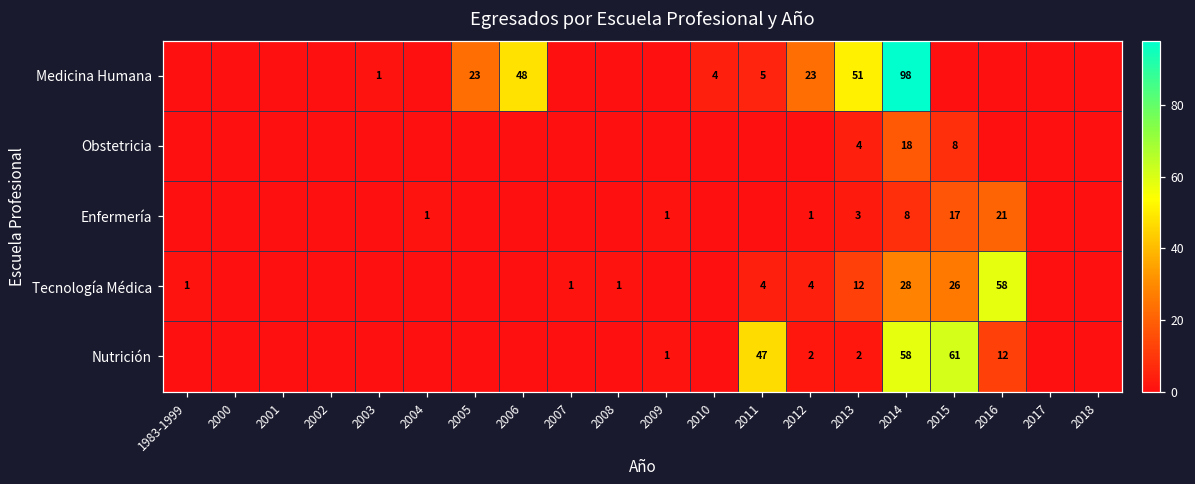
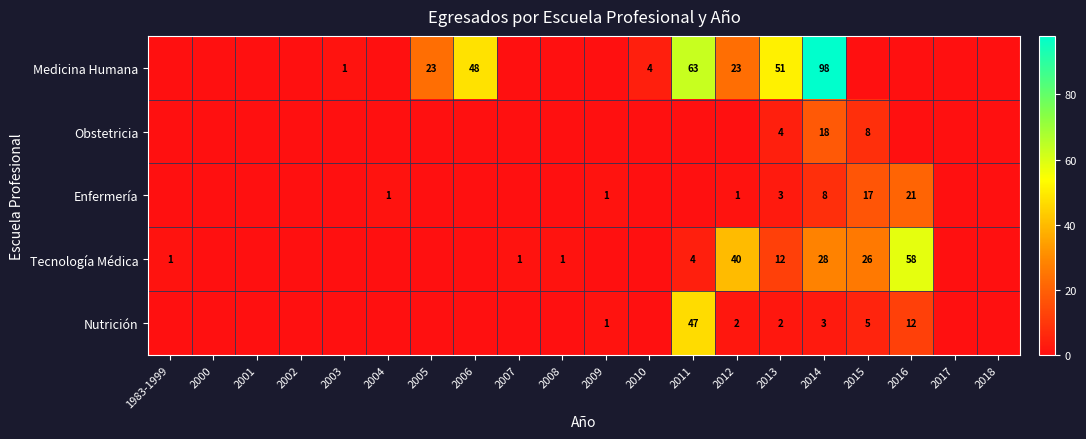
Medicina Humana, 2011: 5 -> 63
Tecnología Médica, 2012: 4 -> 40
Nutrición, 2014: 58 -> 3
Nutrición, 2015: 61 -> 5
